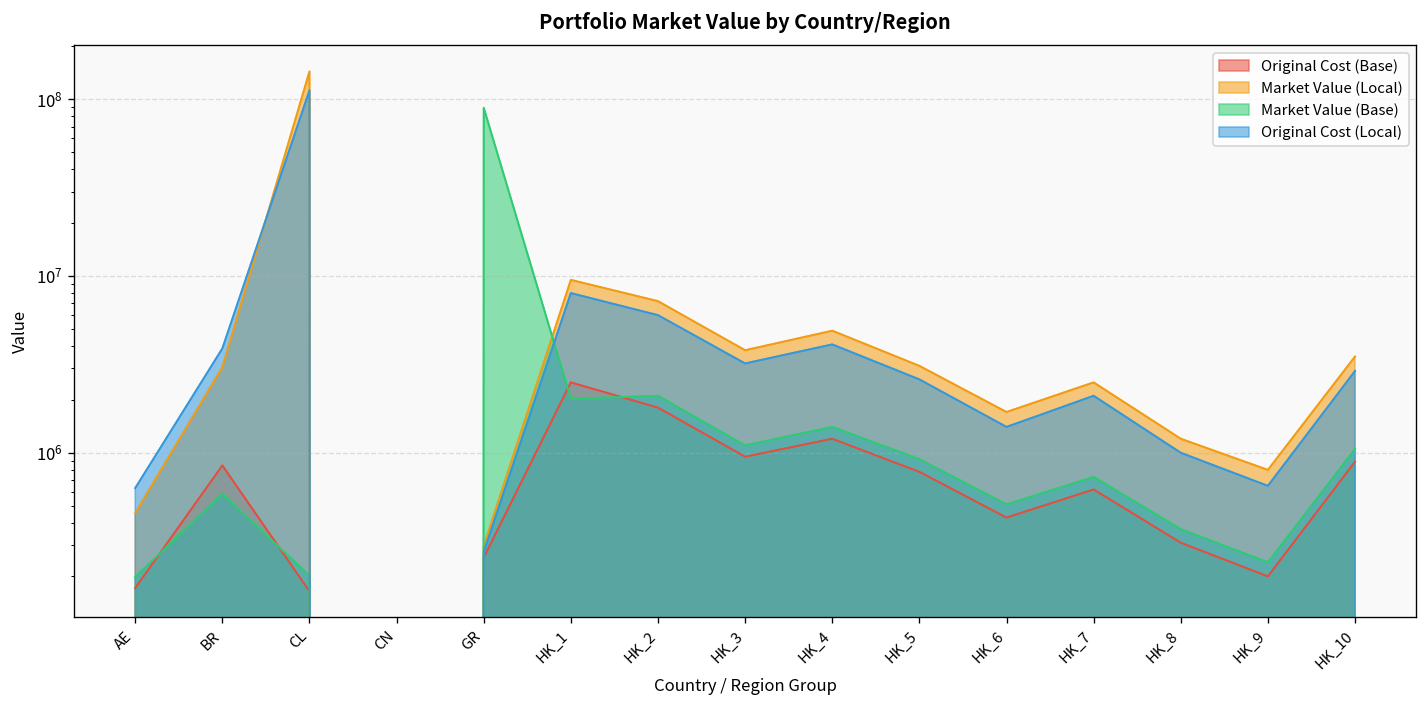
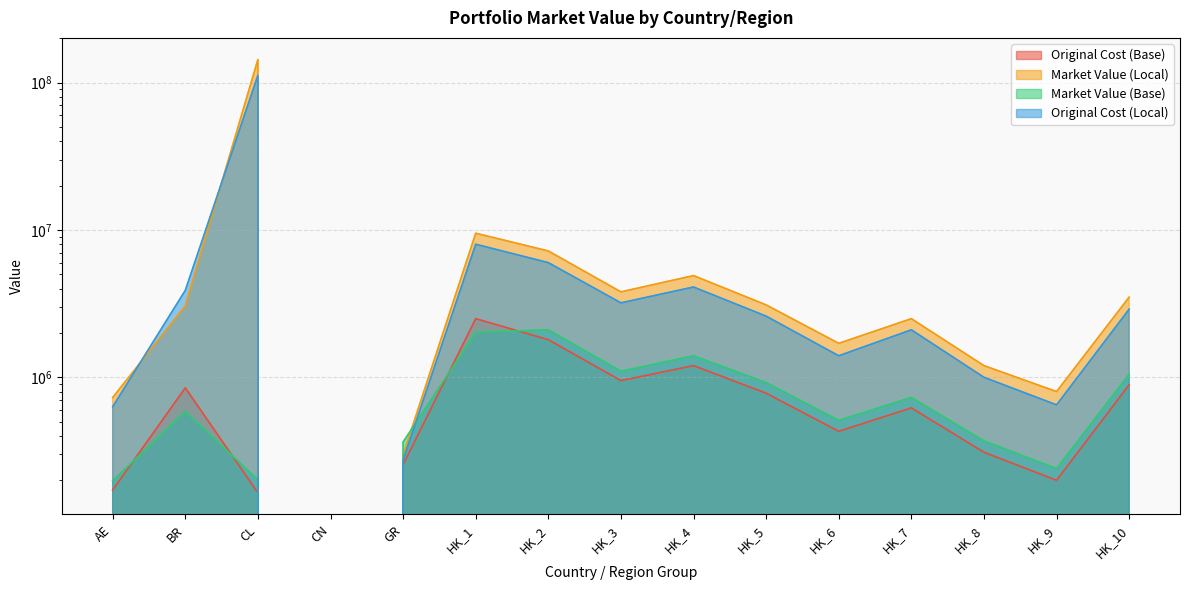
Market Value (Local), AE: 460000 -> 700000
Market Value (Base), GR: 90000000 -> 360000
